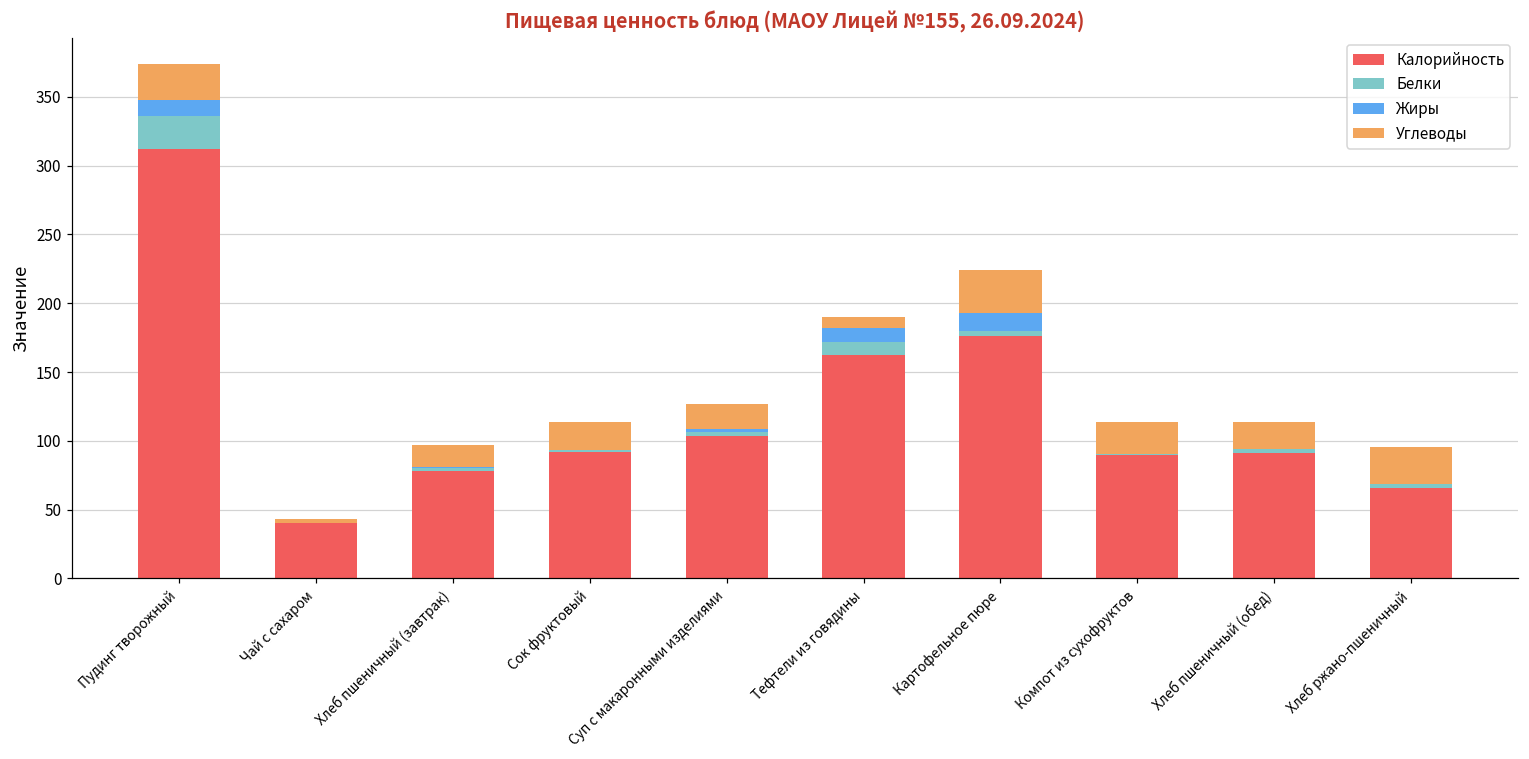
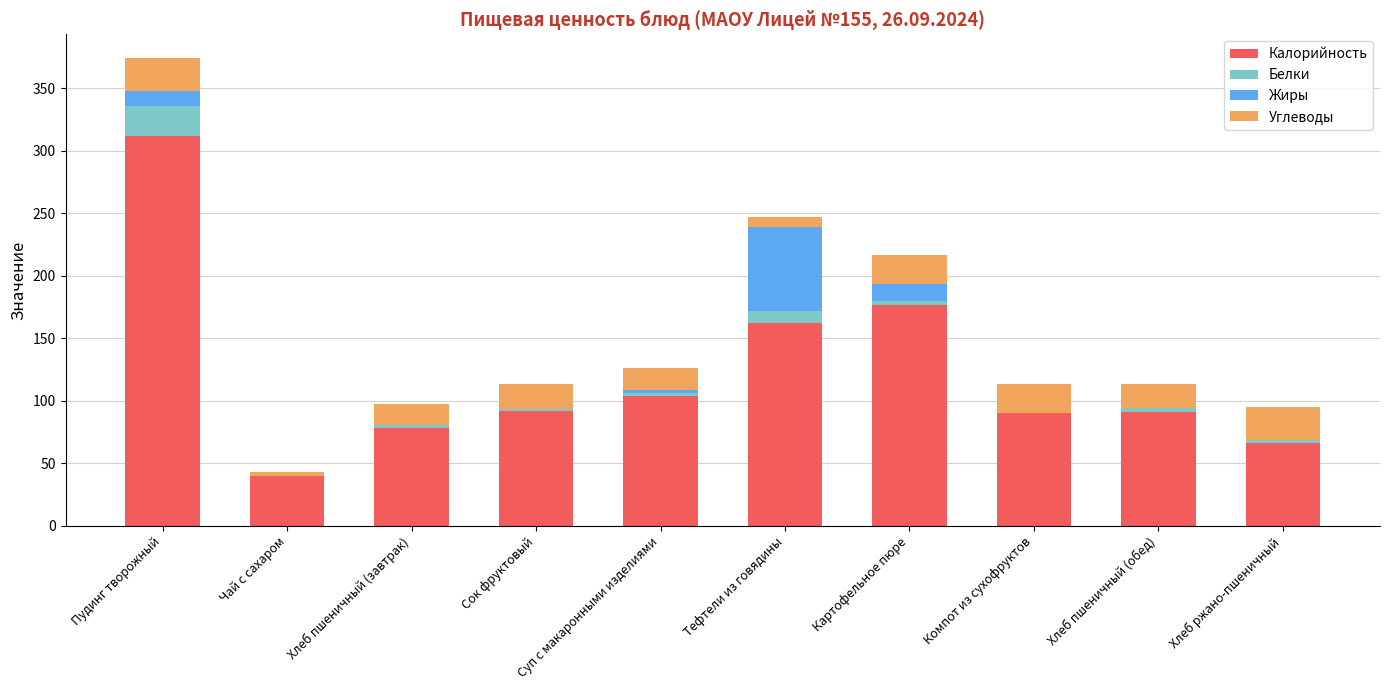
Жиры, Тефтели из говядины: 10 -> 68
Углеводы, Картофельное пюре: 31 -> 24
